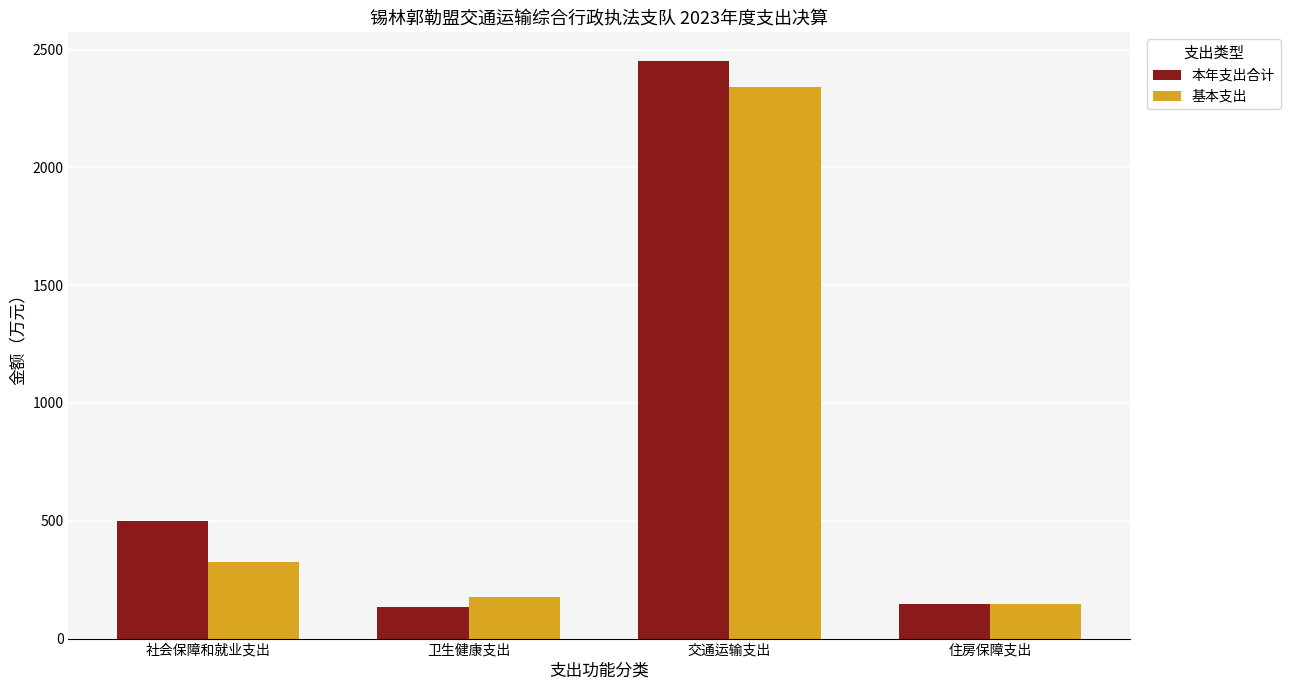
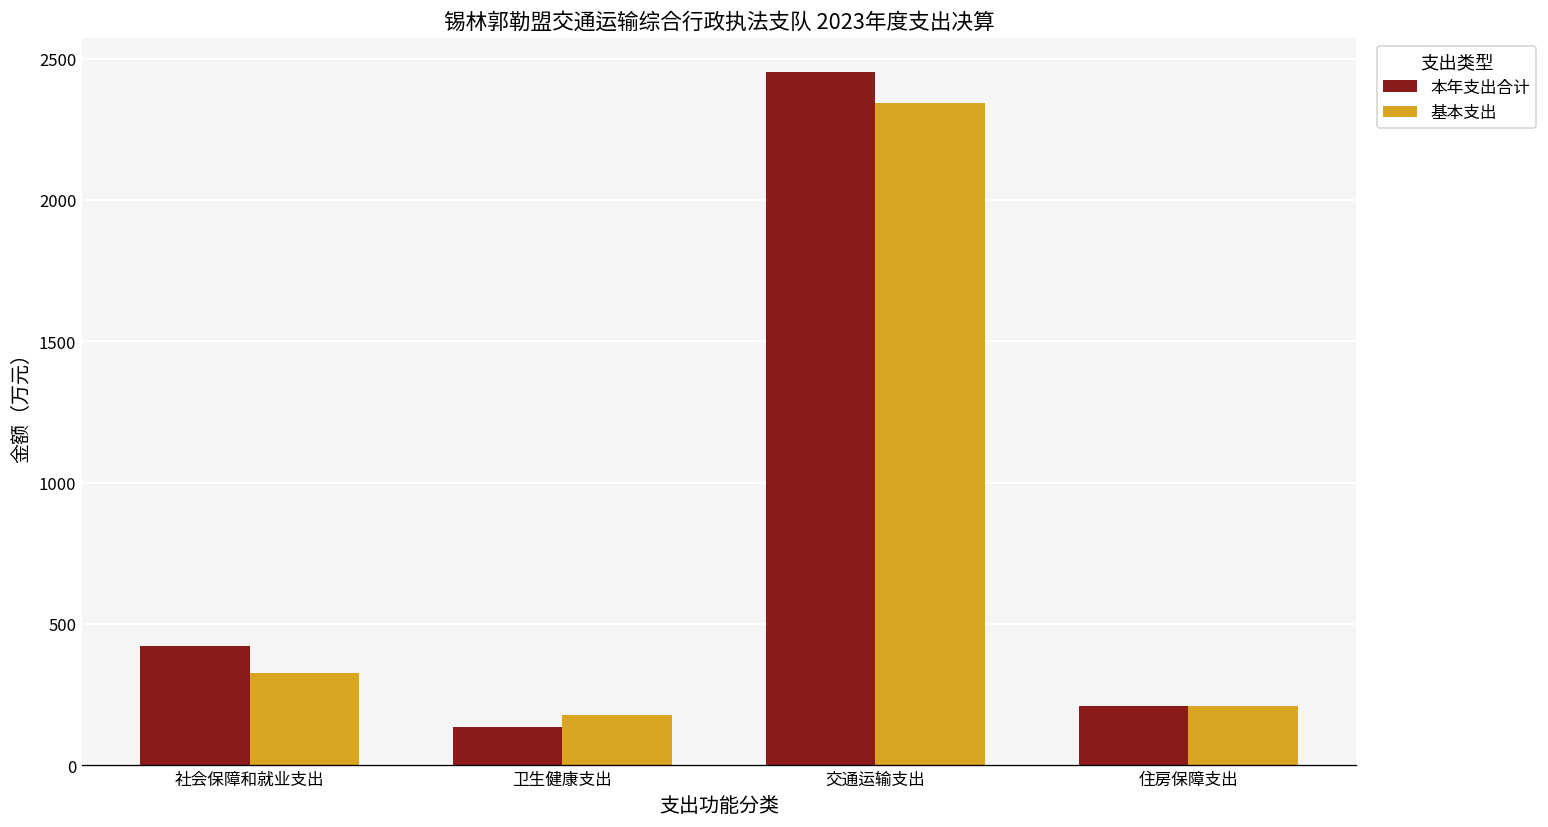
本年支出合计, 社会保障和就业支出: 500 -> 420
本年支出合计, 住房保障支出: 150 -> 210
基本支出, 住房保障支出: 150 -> 210
